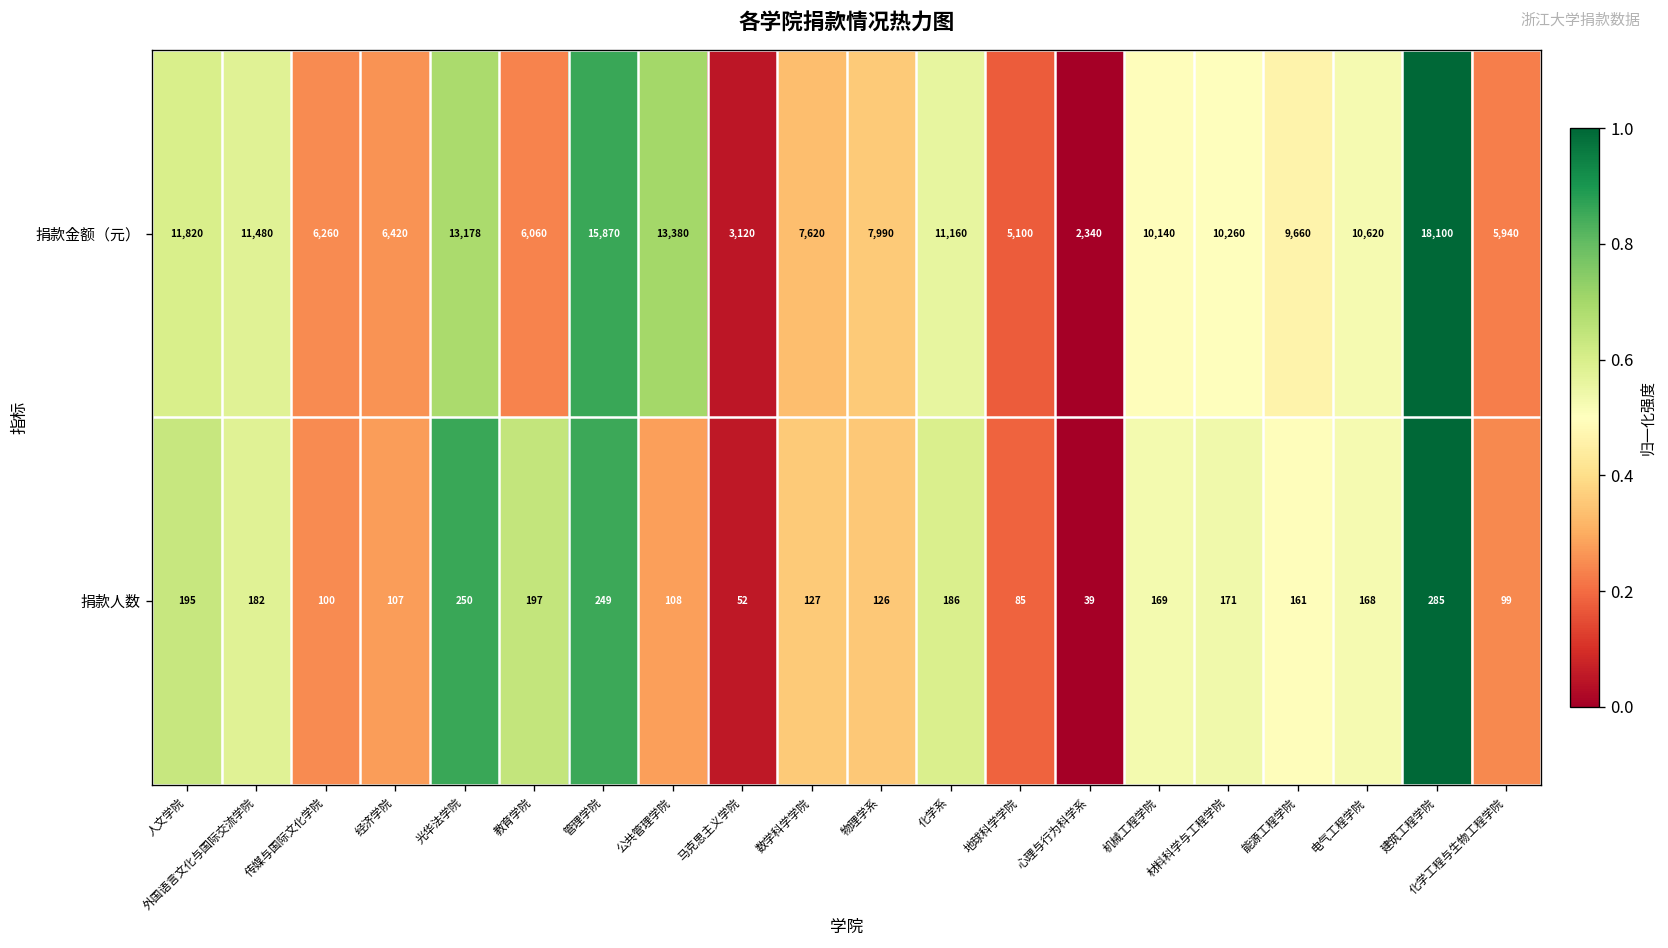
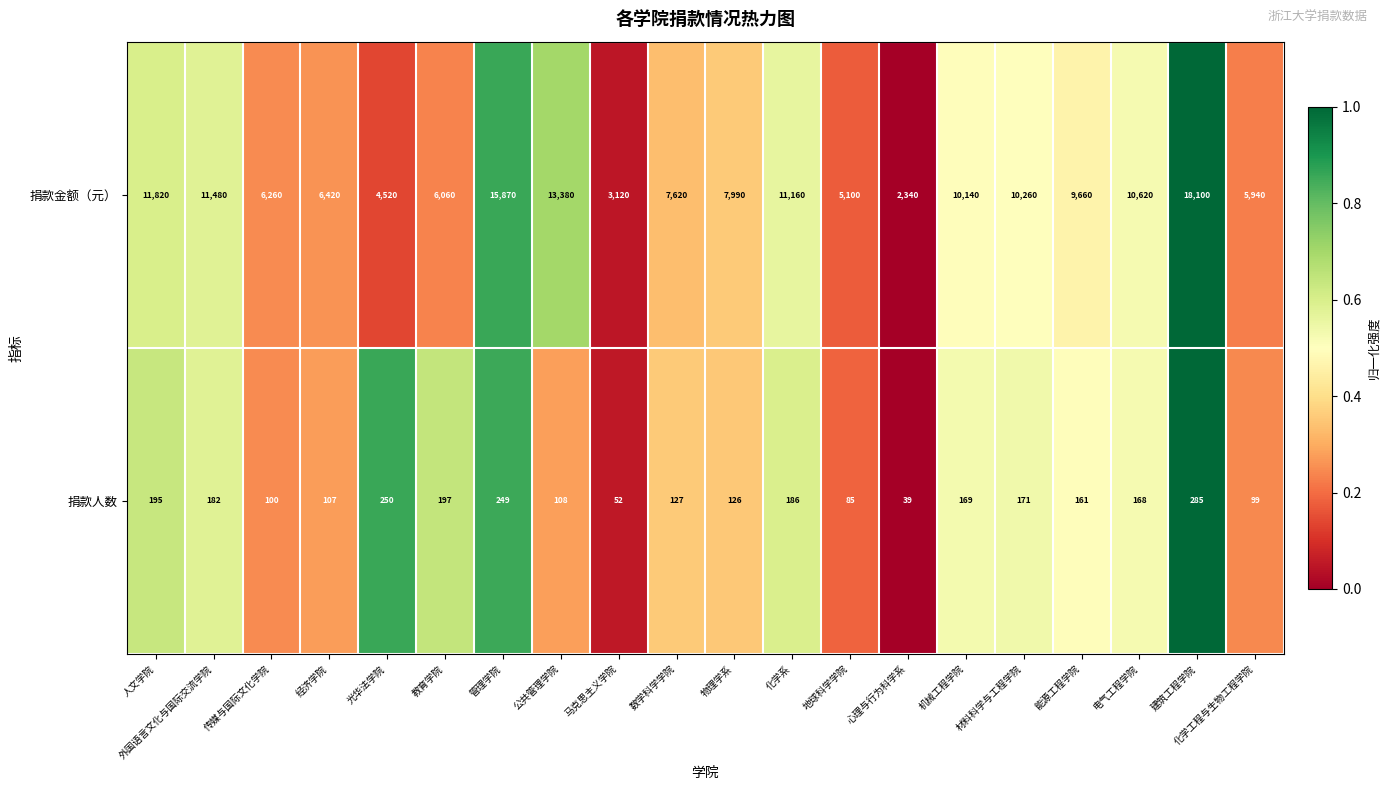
捐款金额（元）, 光华法学院: 13,178 -> 4,520
